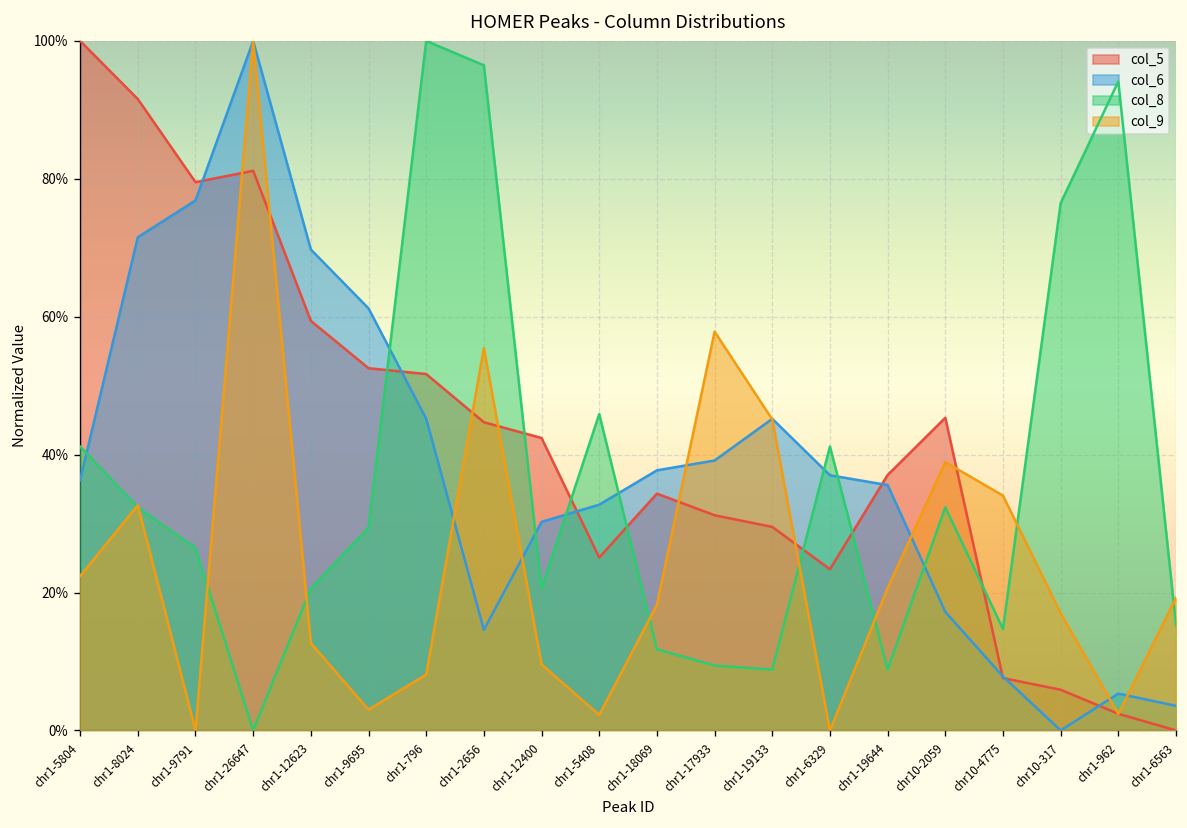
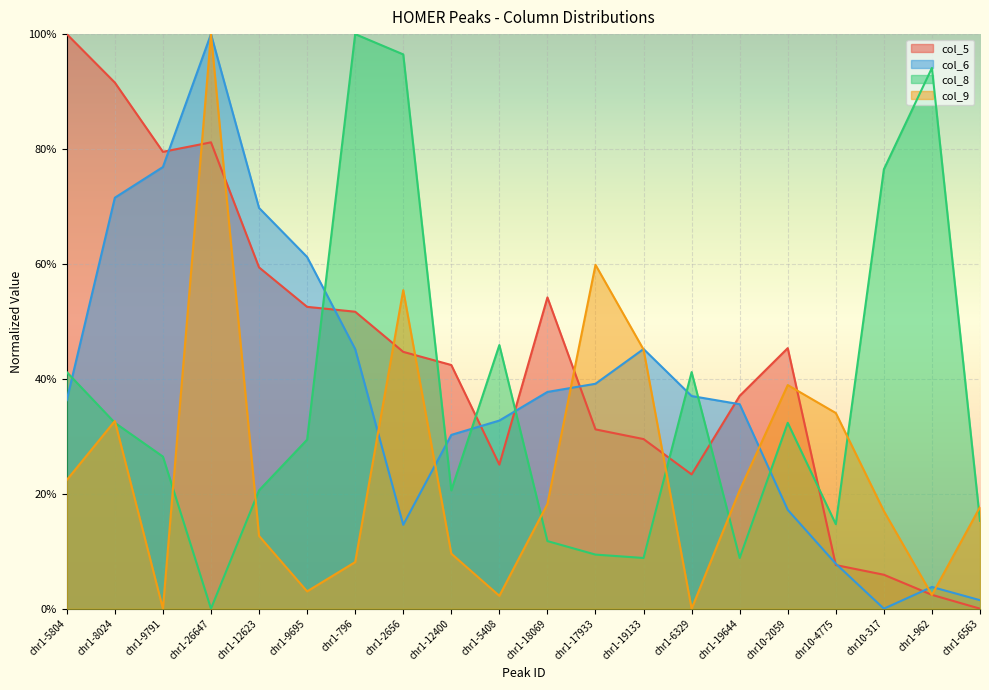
col_5, chr1-18069: 34% -> 54%
col_9, chr1-17933: 58% -> 60%
col_6, chr1-962: 5% -> 4%
col_6, chr1-6563: 4% -> 1%
col_9, chr1-6563: 19% -> 18%
